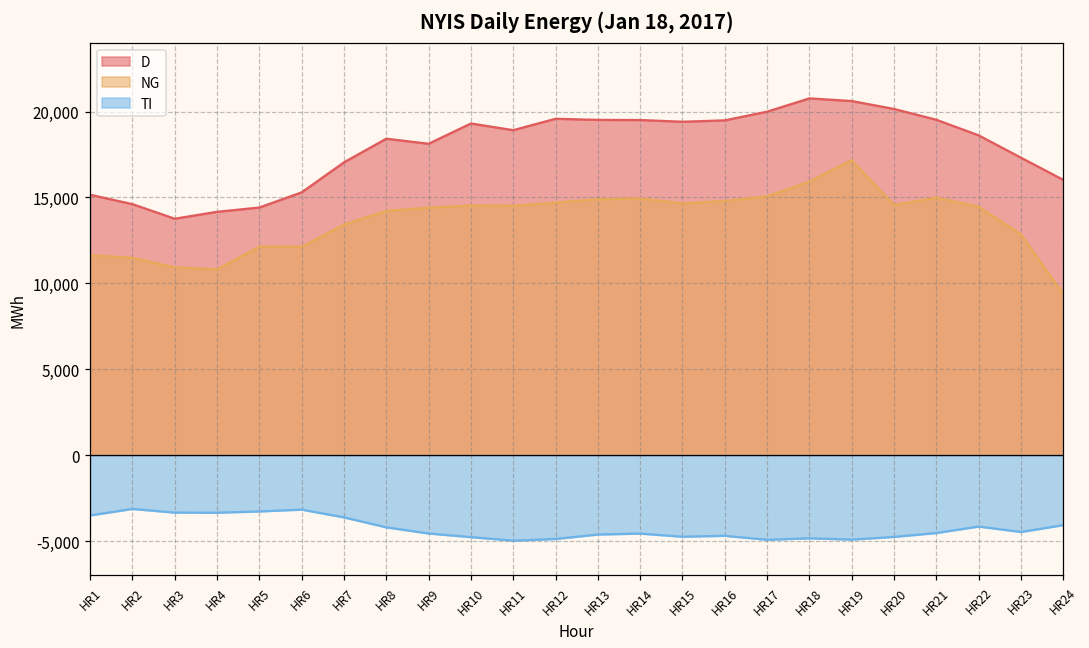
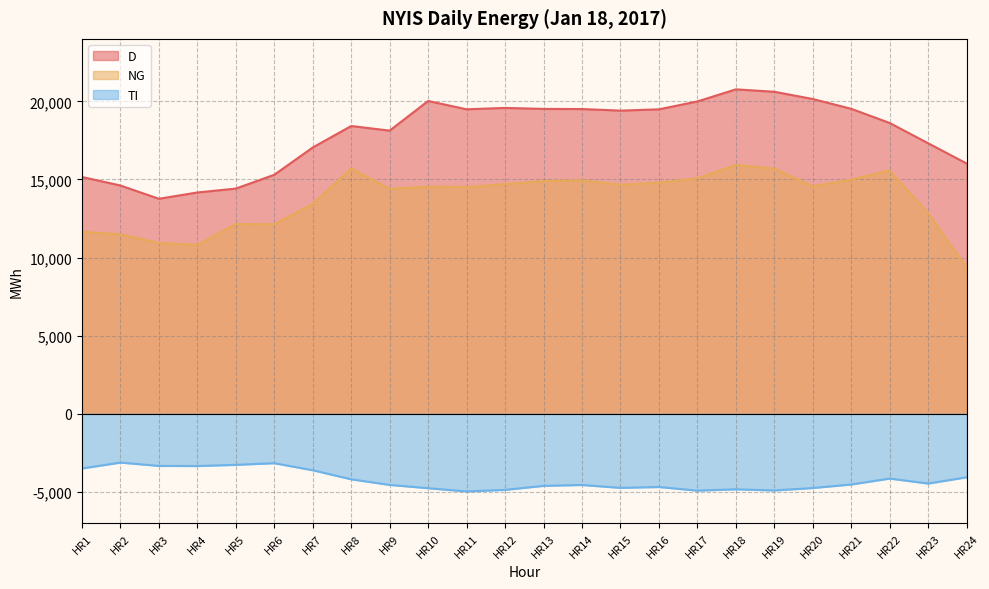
NG, HR8: 14,200 -> 15,700
D, HR10: 19,300 -> 20,000
D, HR11: 18,900 -> 19,500
NG, HR19: 17,200 -> 15,700
NG, HR22: 14,500 -> 15,600
